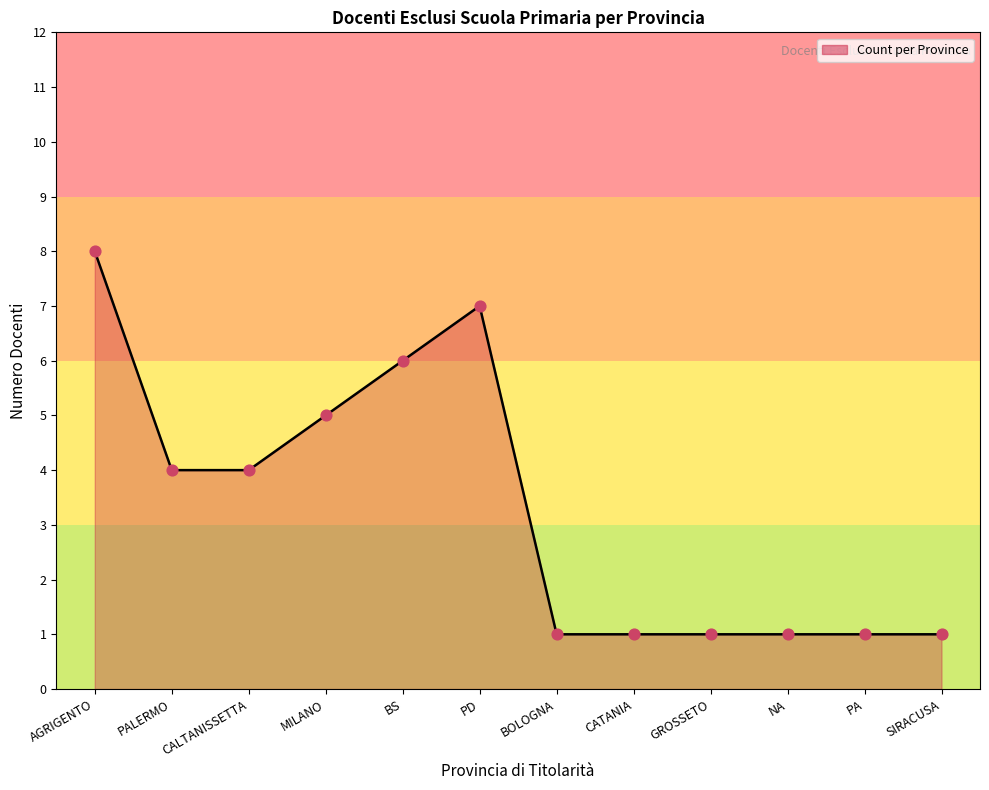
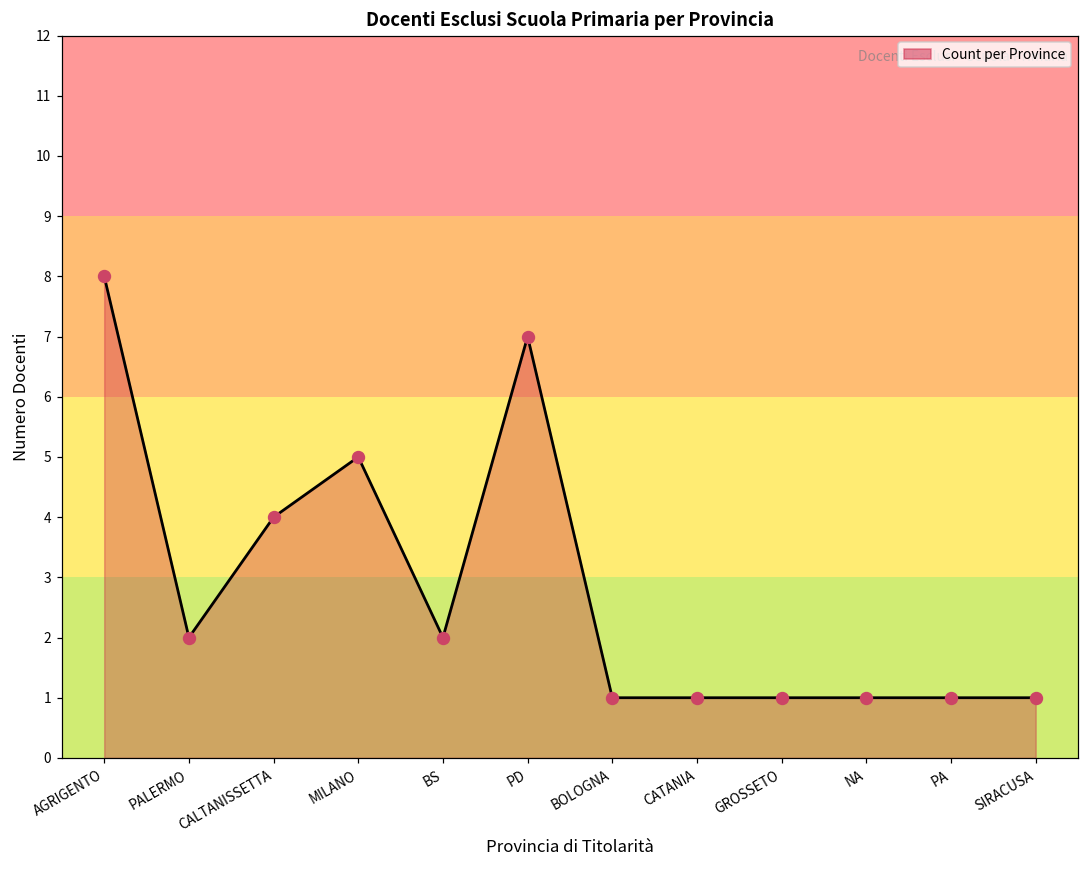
PALERMO: 4 -> 2
BS: 6 -> 2
